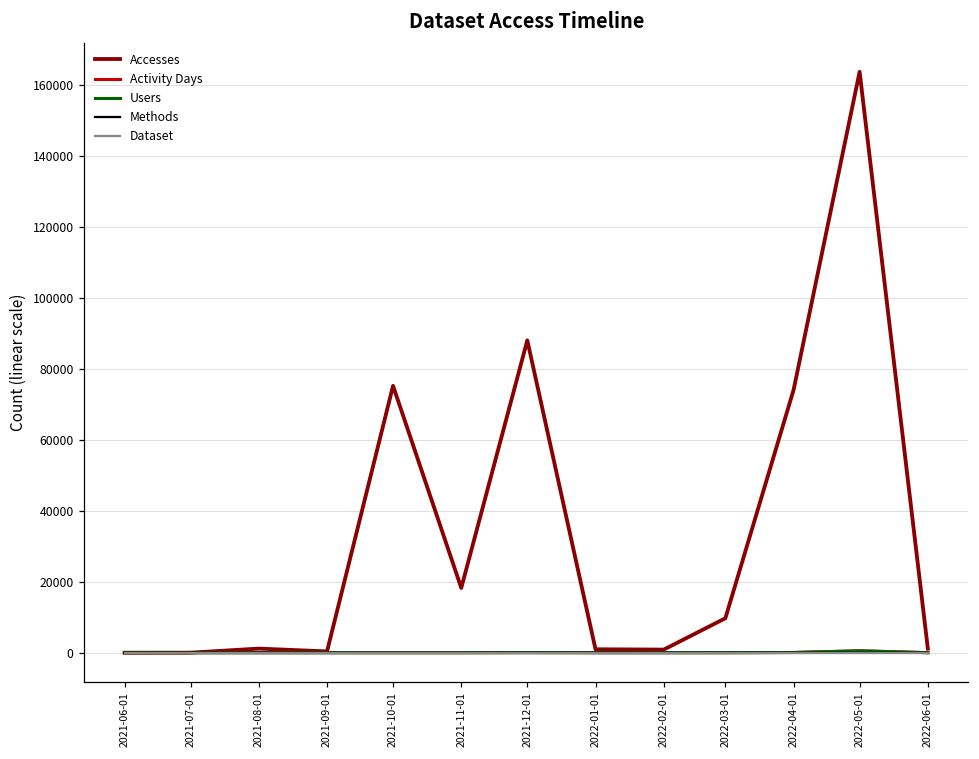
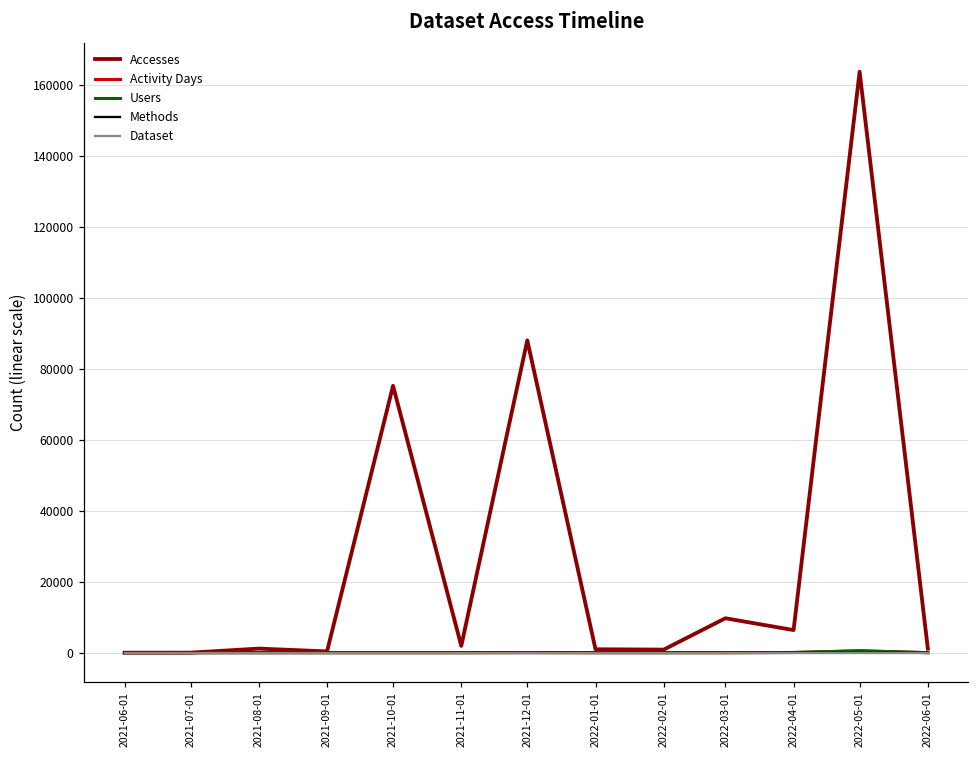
Accesses, 2021-11-01: 18000 -> 2000
Accesses, 2022-04-01: 74000 -> 6000
